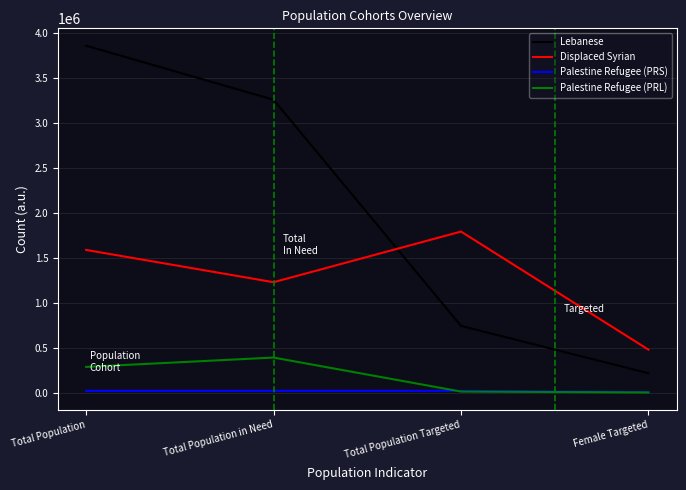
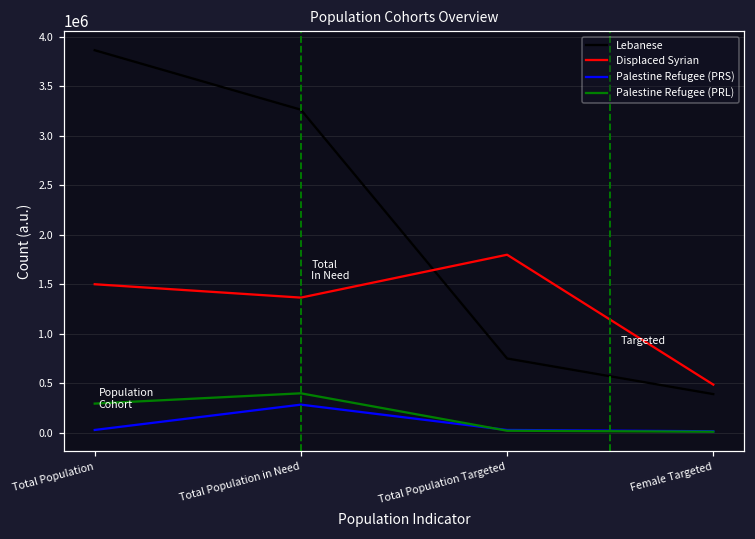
Displaced Syrian, Total Population: 1600000 -> 1500000
Displaced Syrian, Total Population in Need: 1200000 -> 1400000
Palestine Refugee (PRS), Total Population in Need: 0 -> 300000
Lebanese, Female Targeted: 200000 -> 400000
